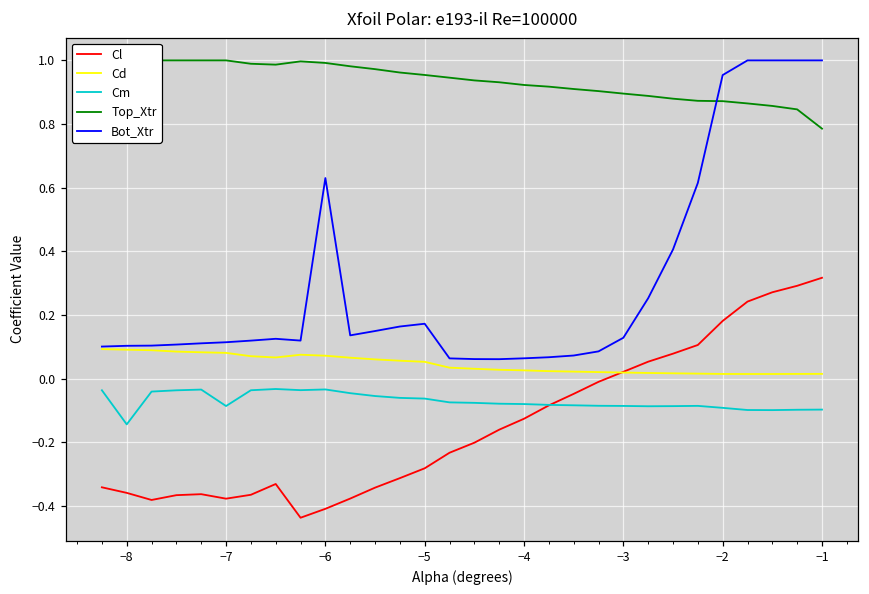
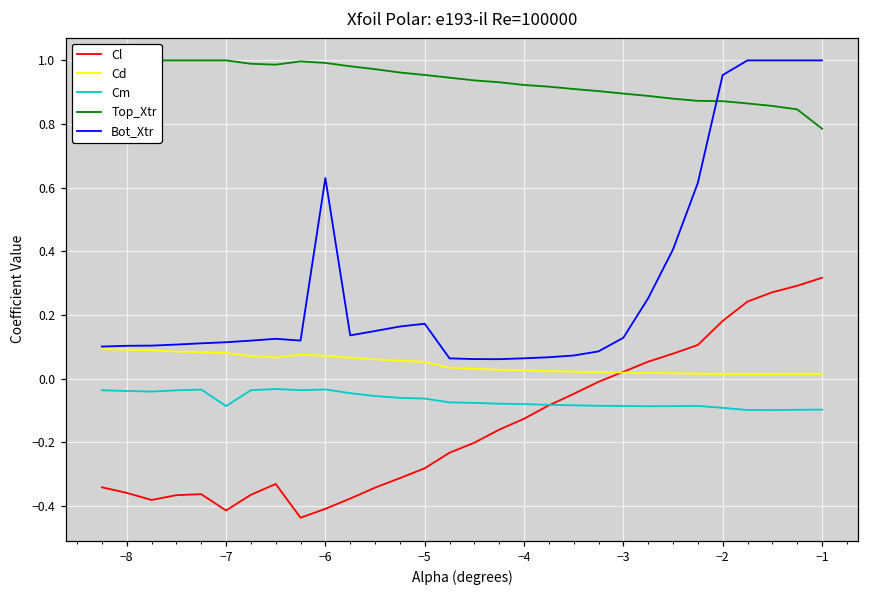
Cm, −8: -0.14 -> -0.04
Cl, −7: -0.38 -> -0.41
